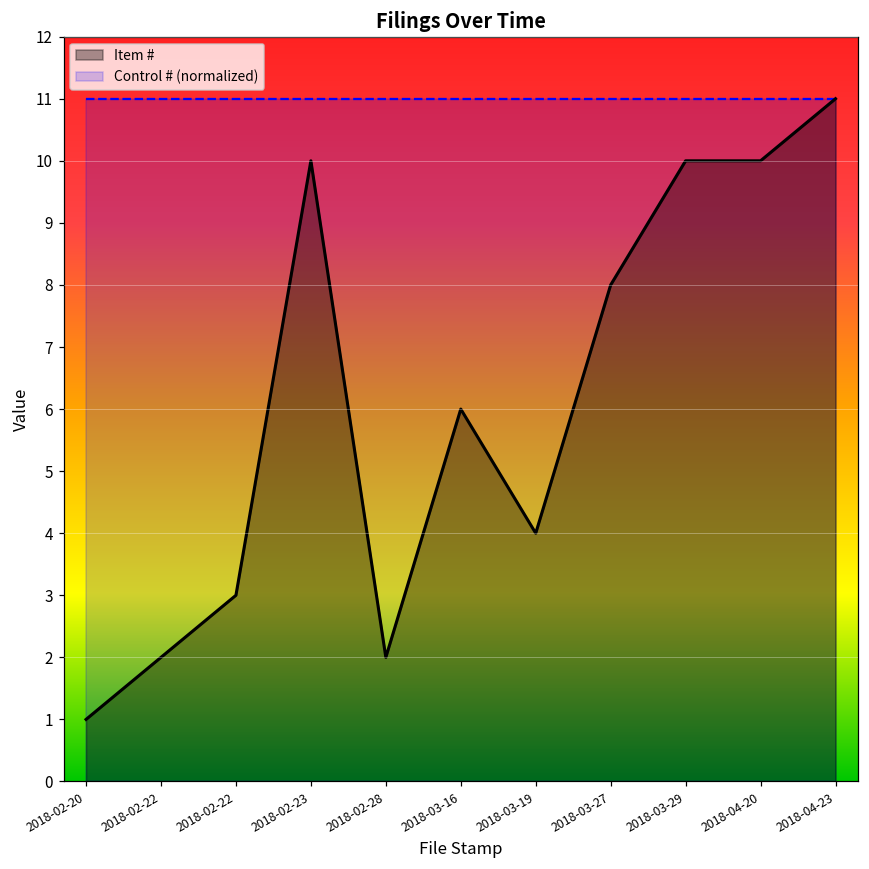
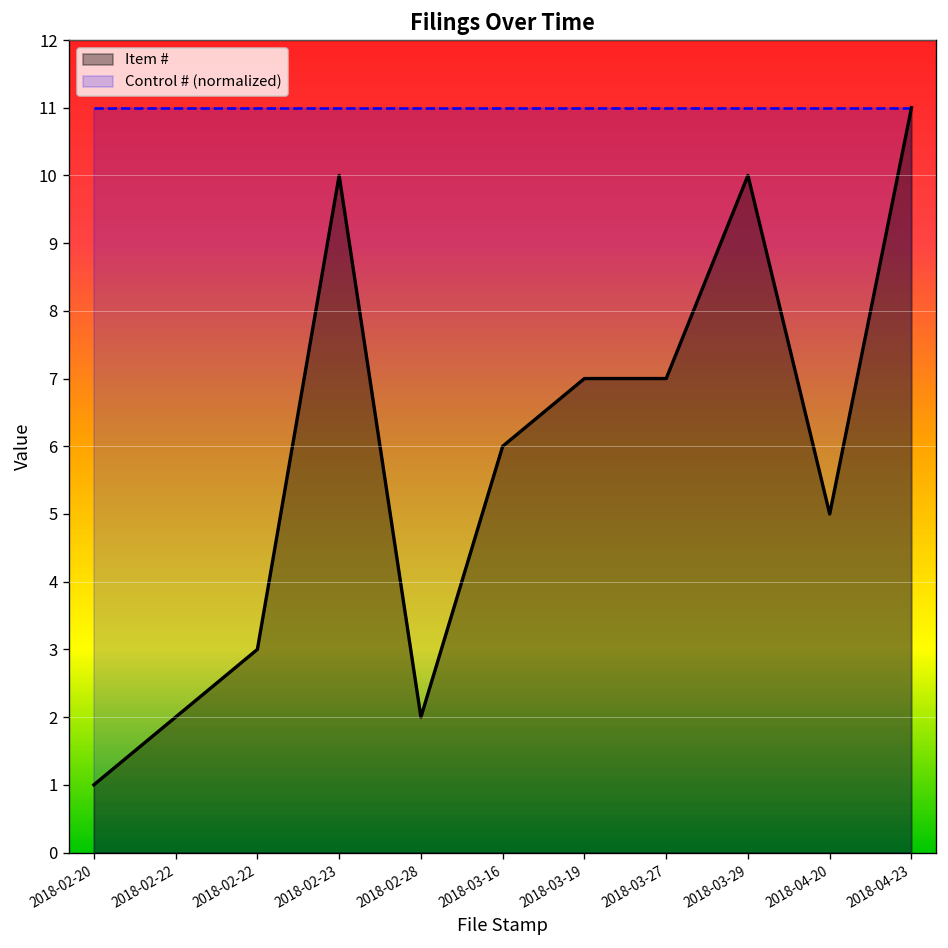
Item #, 2018-03-19: 4 -> 7
Item #, 2018-03-27: 8 -> 7
Item #, 2018-04-20: 10 -> 5
